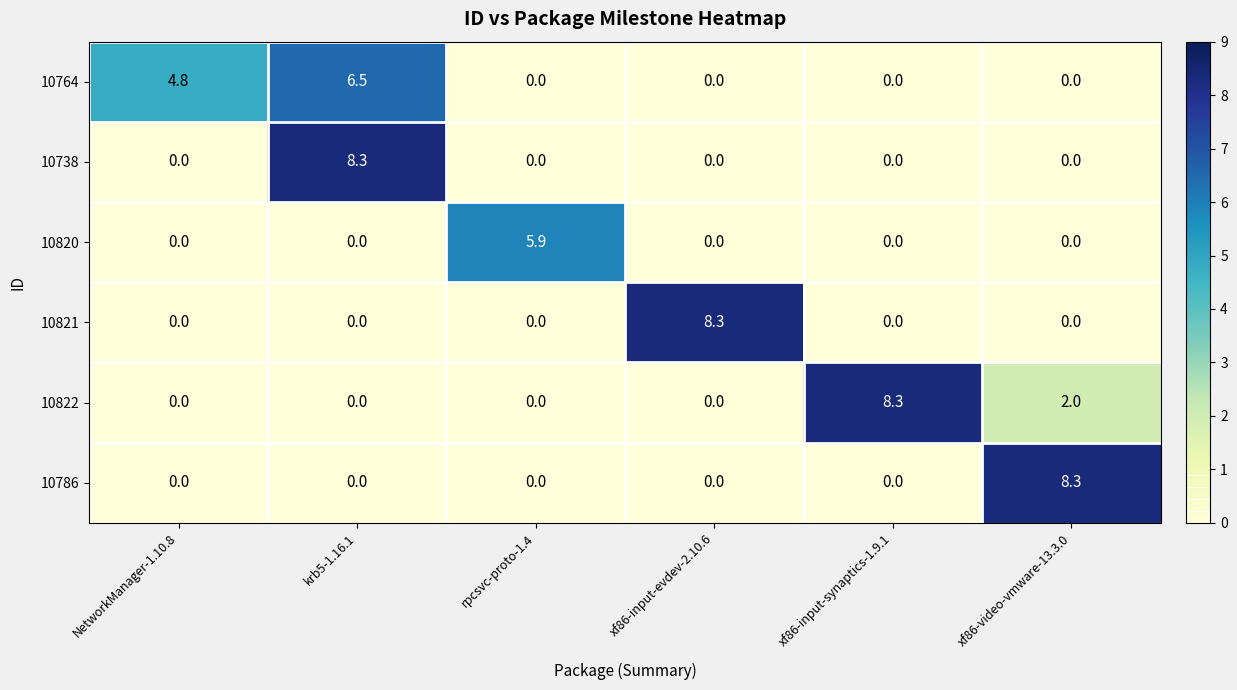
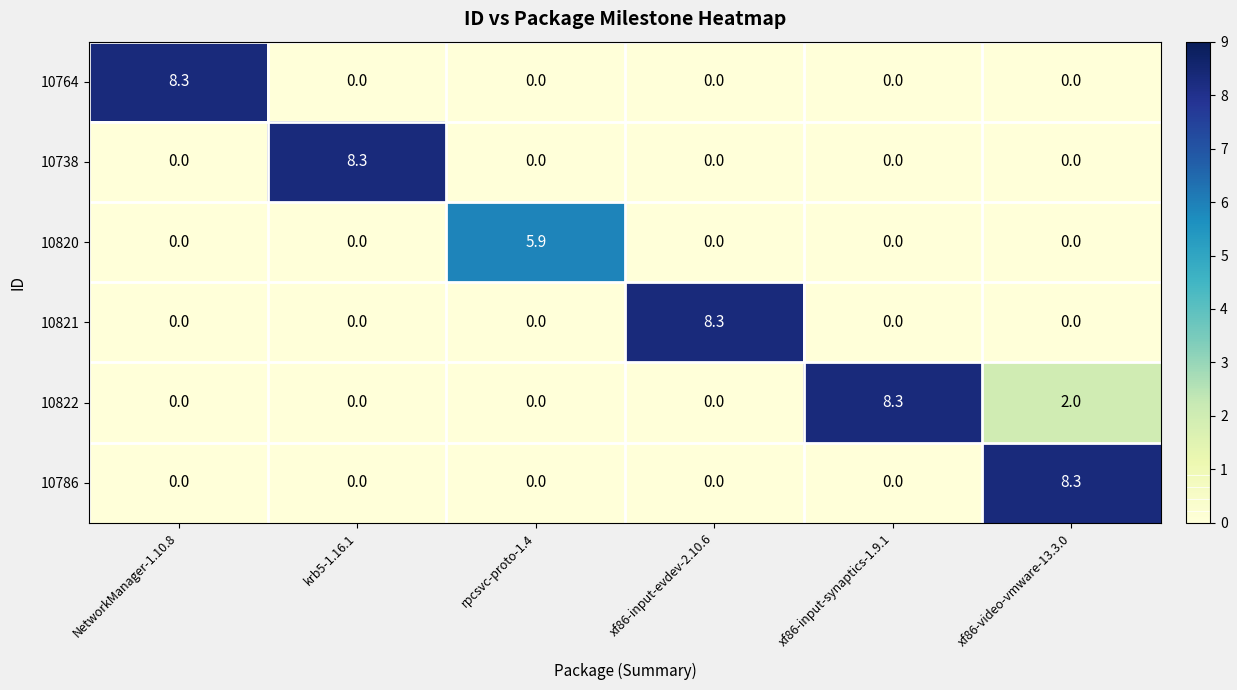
10764, NetworkManager-1.10.8: 4.8 -> 8.3
10764, krb5-1.16.1: 6.5 -> 0.0
